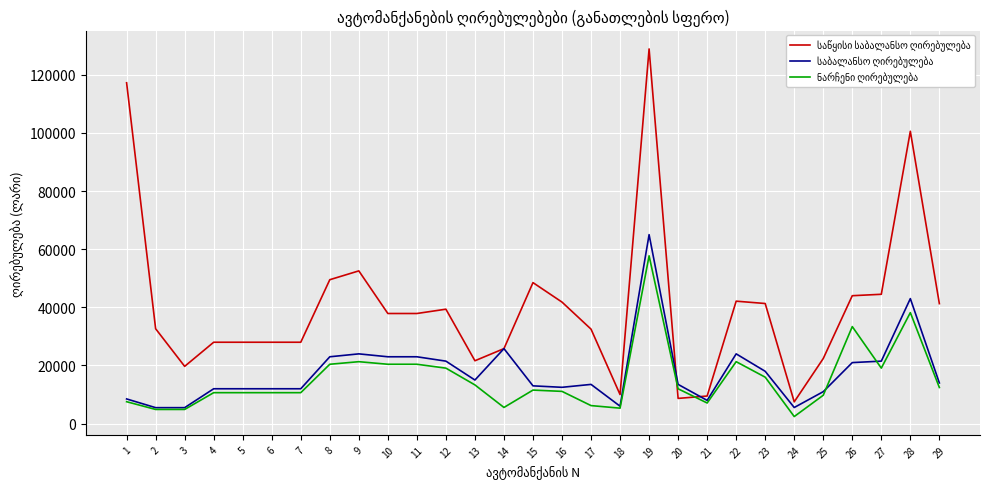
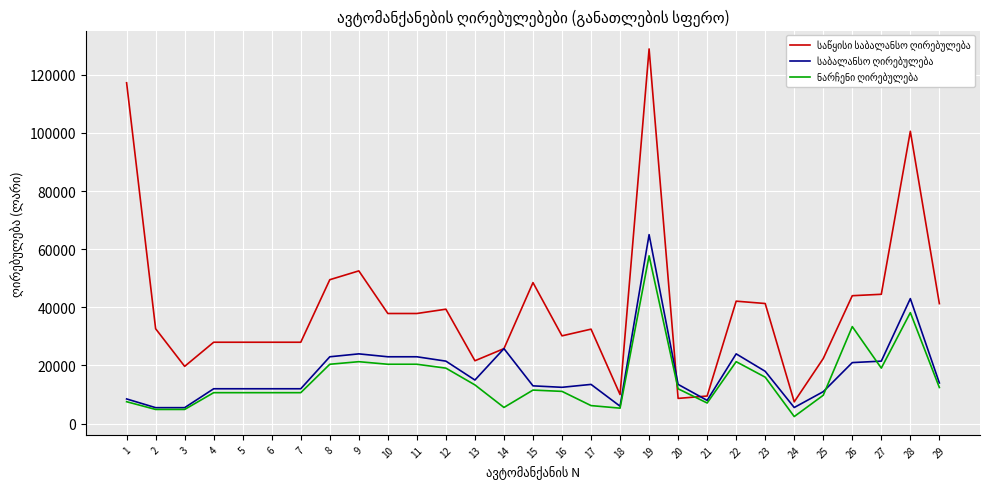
საწყისი საბალანსო ღირებულება, 16: 42000 -> 30000
